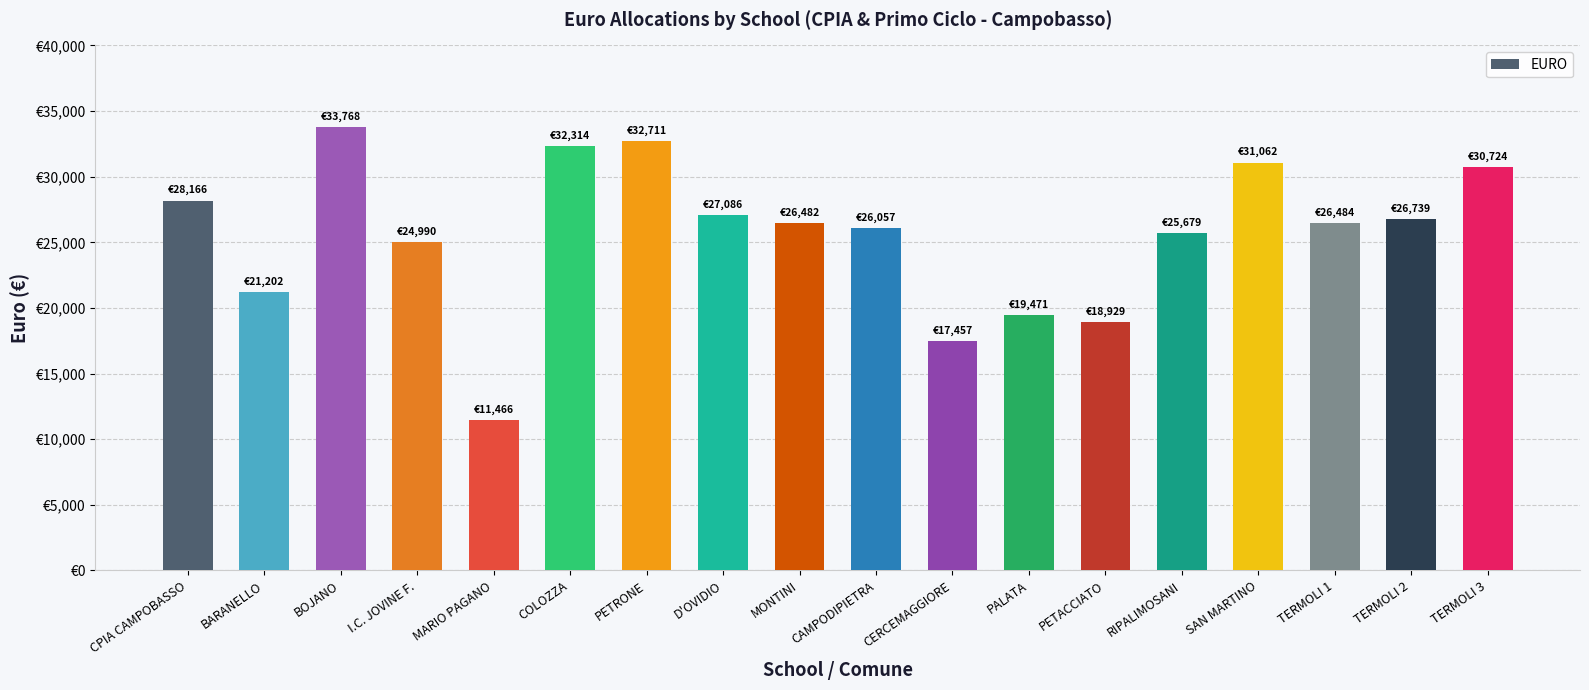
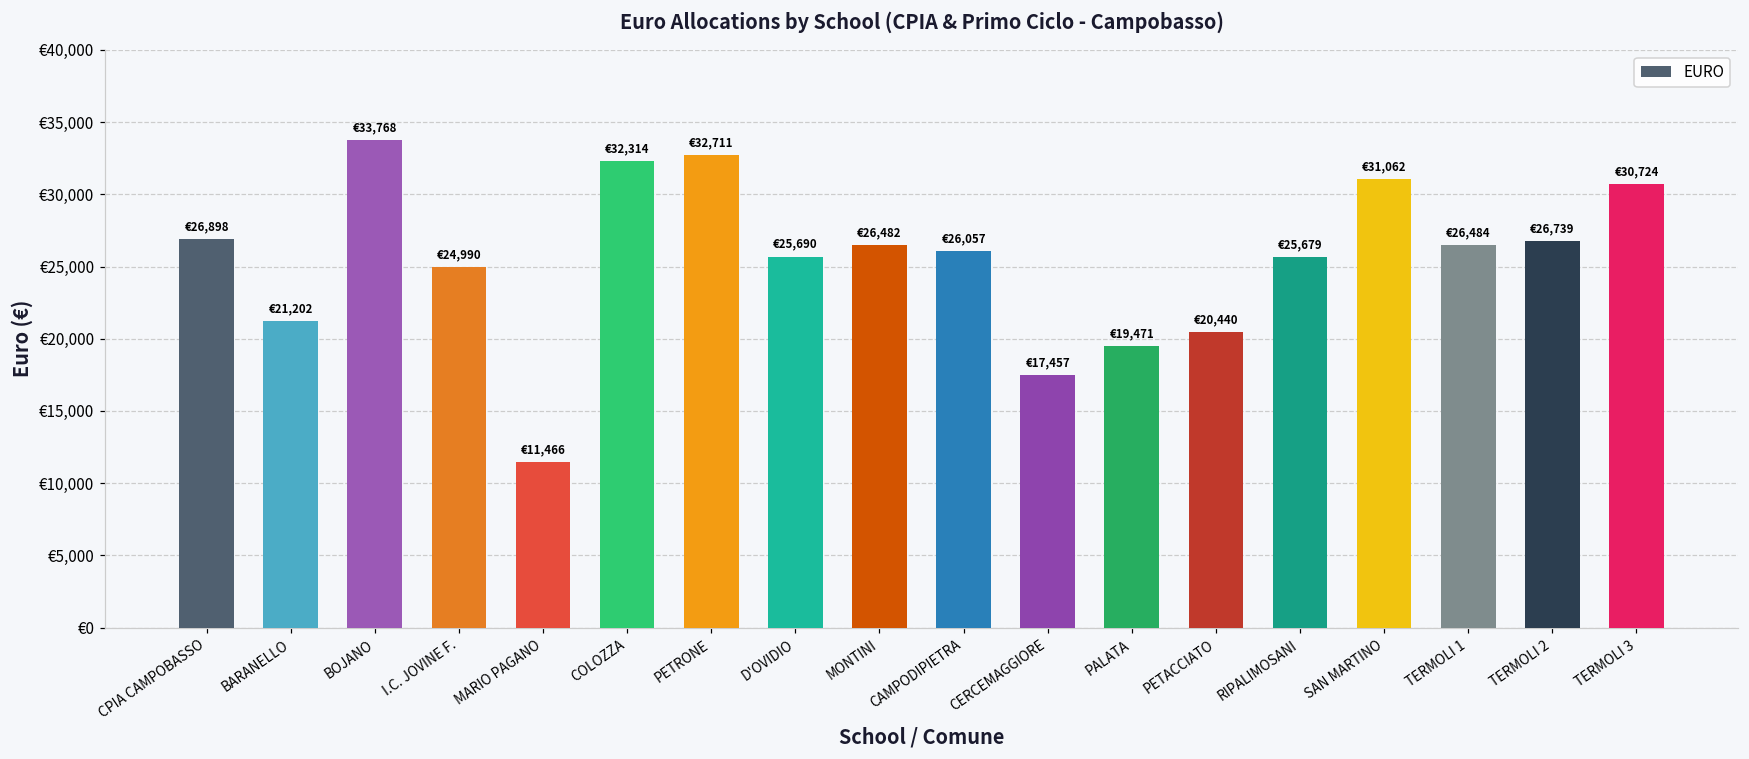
CPIA CAMPOBASSO: €28,166 -> €26,898
D'OVIDIO: €27,086 -> €25,690
PETACCIATO: €18,929 -> €20,440
